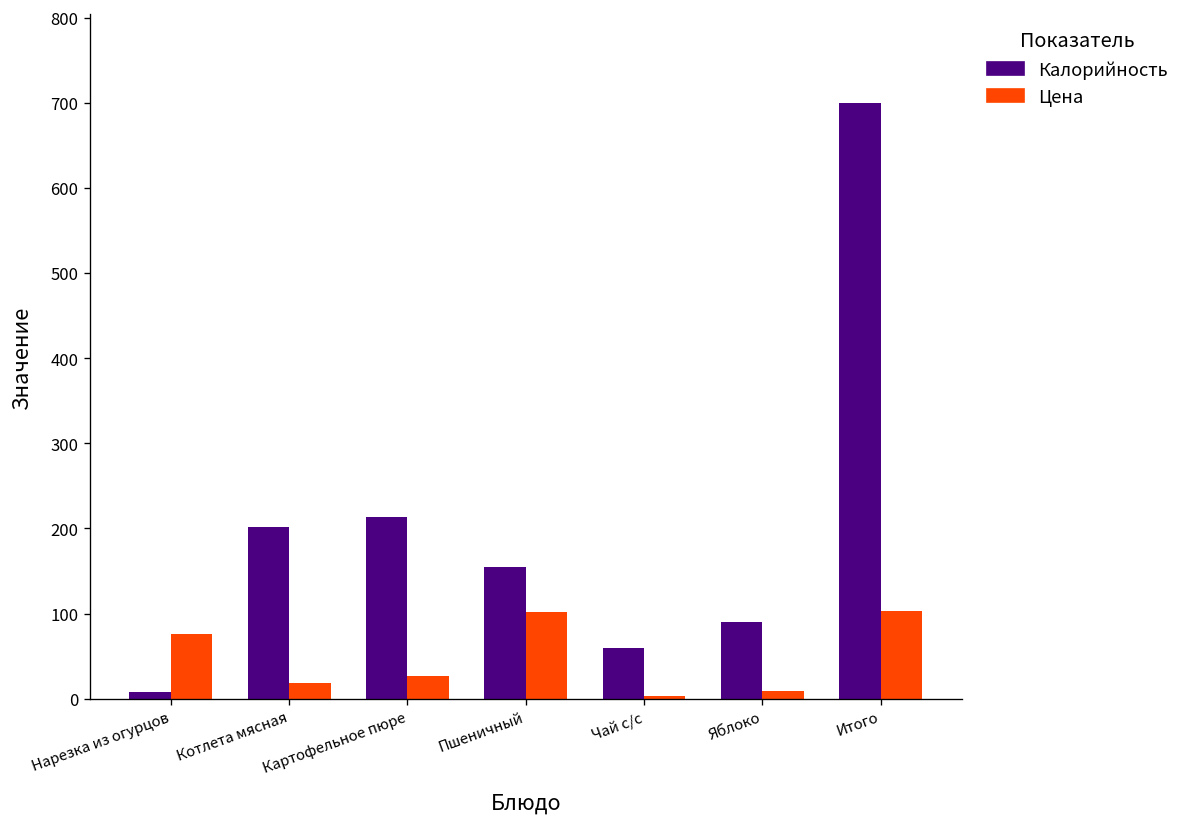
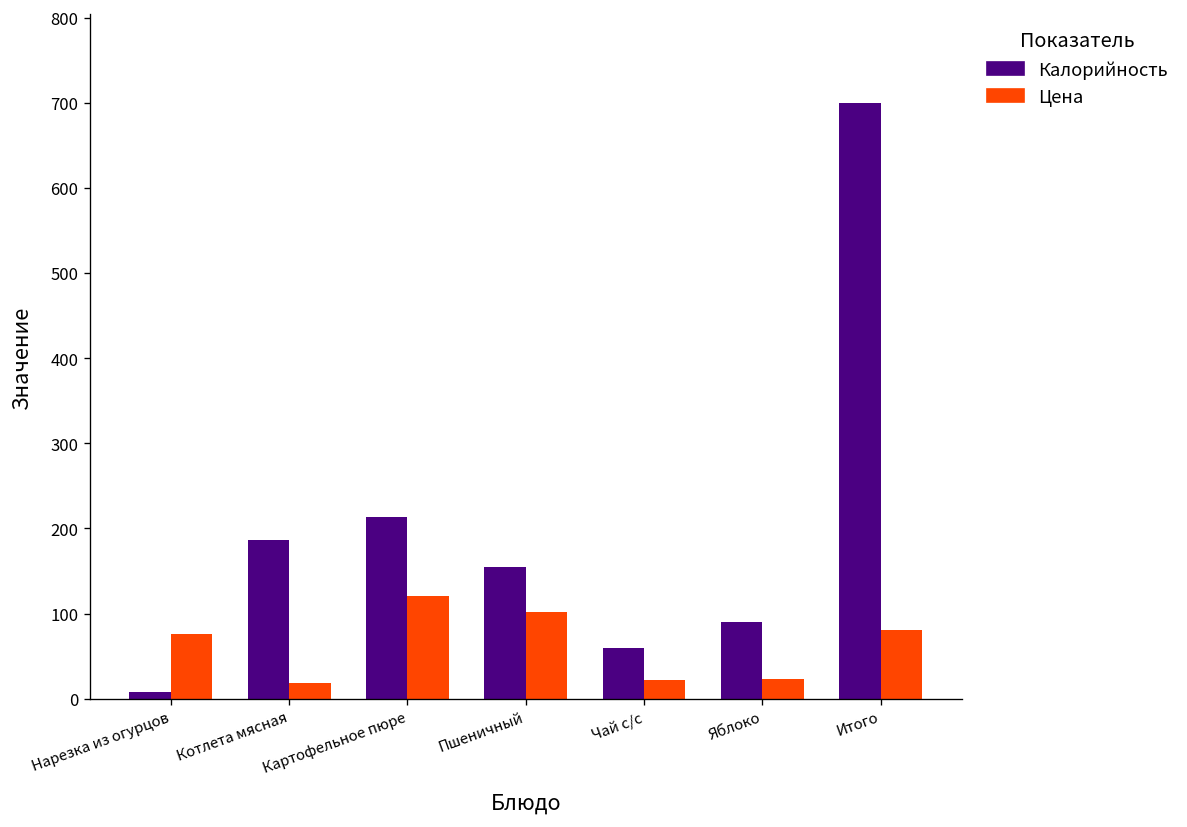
Калорийность, Котлета мясная: 200 -> 190
Цена, Картофельное пюре: 30 -> 120
Цена, Чай с/с: 0 -> 20
Цена, Яблоко: 10 -> 20
Цена, Итого: 100 -> 80
